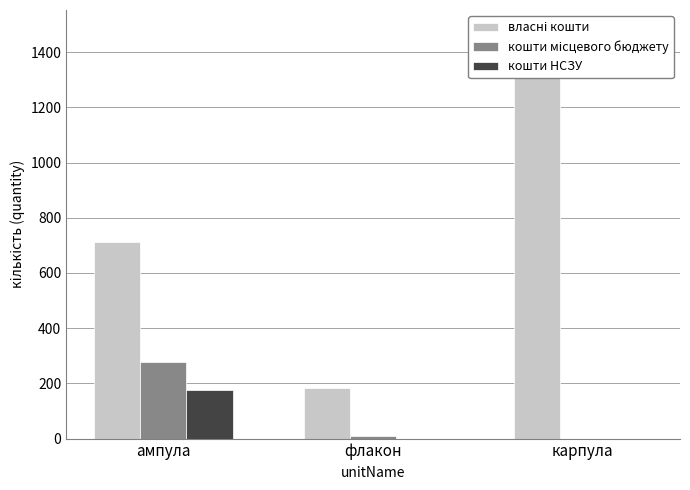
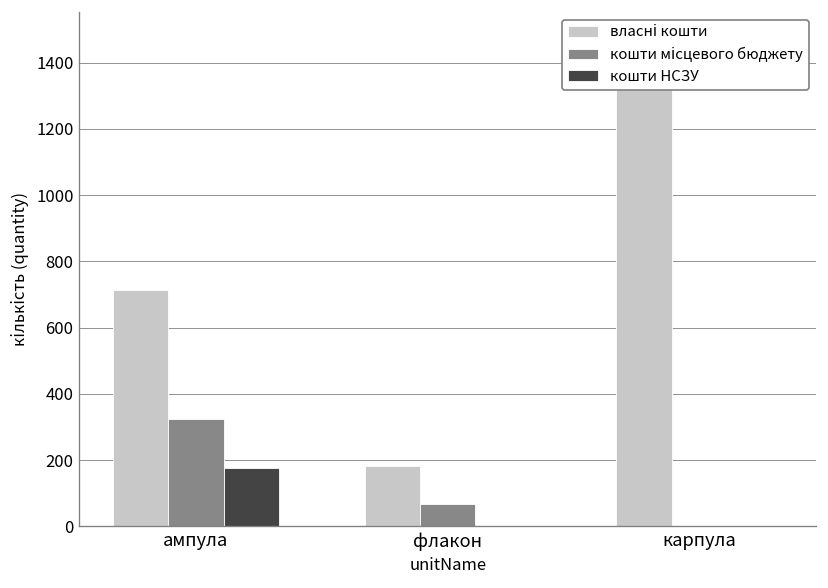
кошти місцевого бюджету, ампула: 280 -> 320
кошти місцевого бюджету, флакон: 10 -> 70
